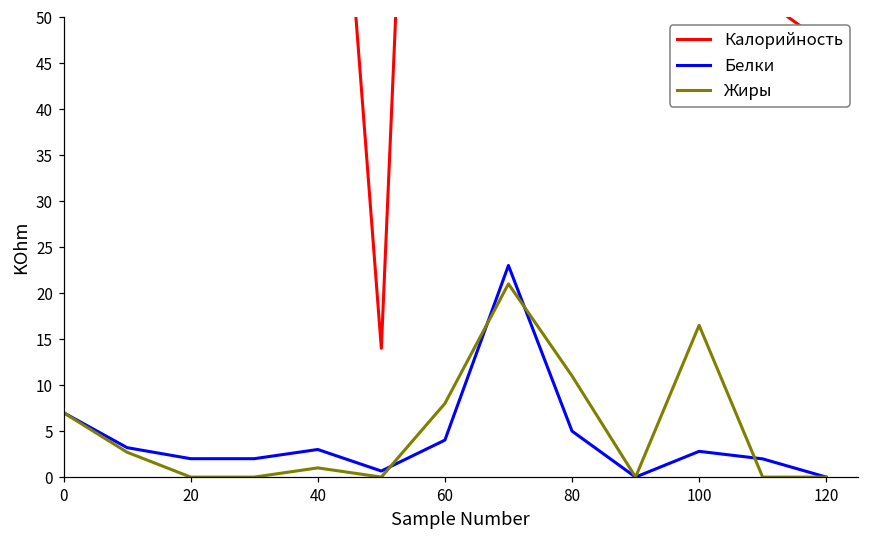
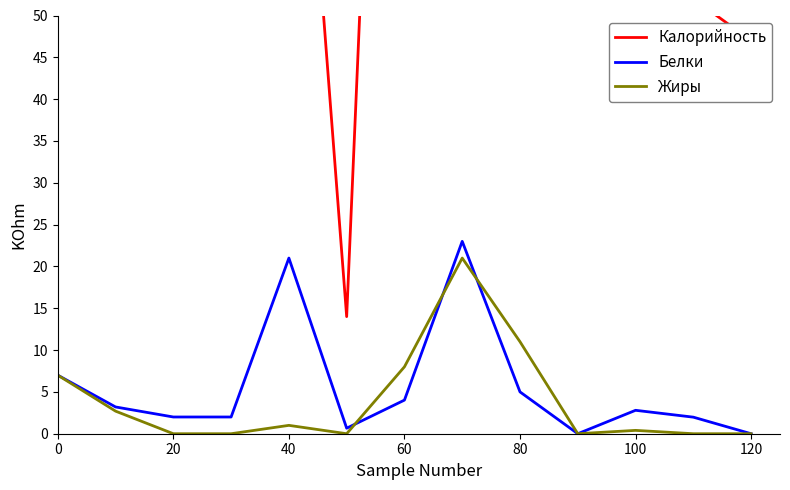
Белки, 40: 3 -> 21
Жиры, 100: 17 -> 0
